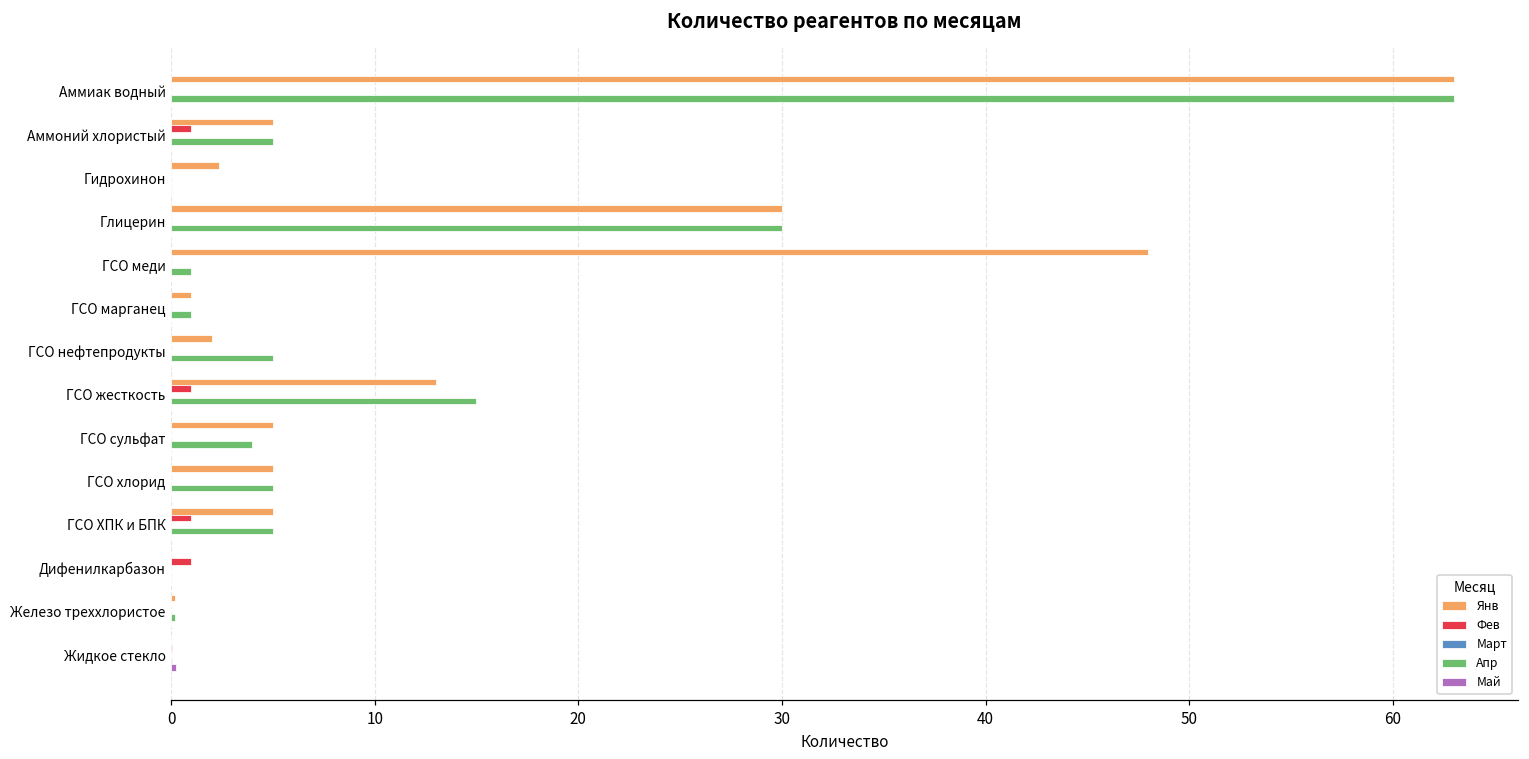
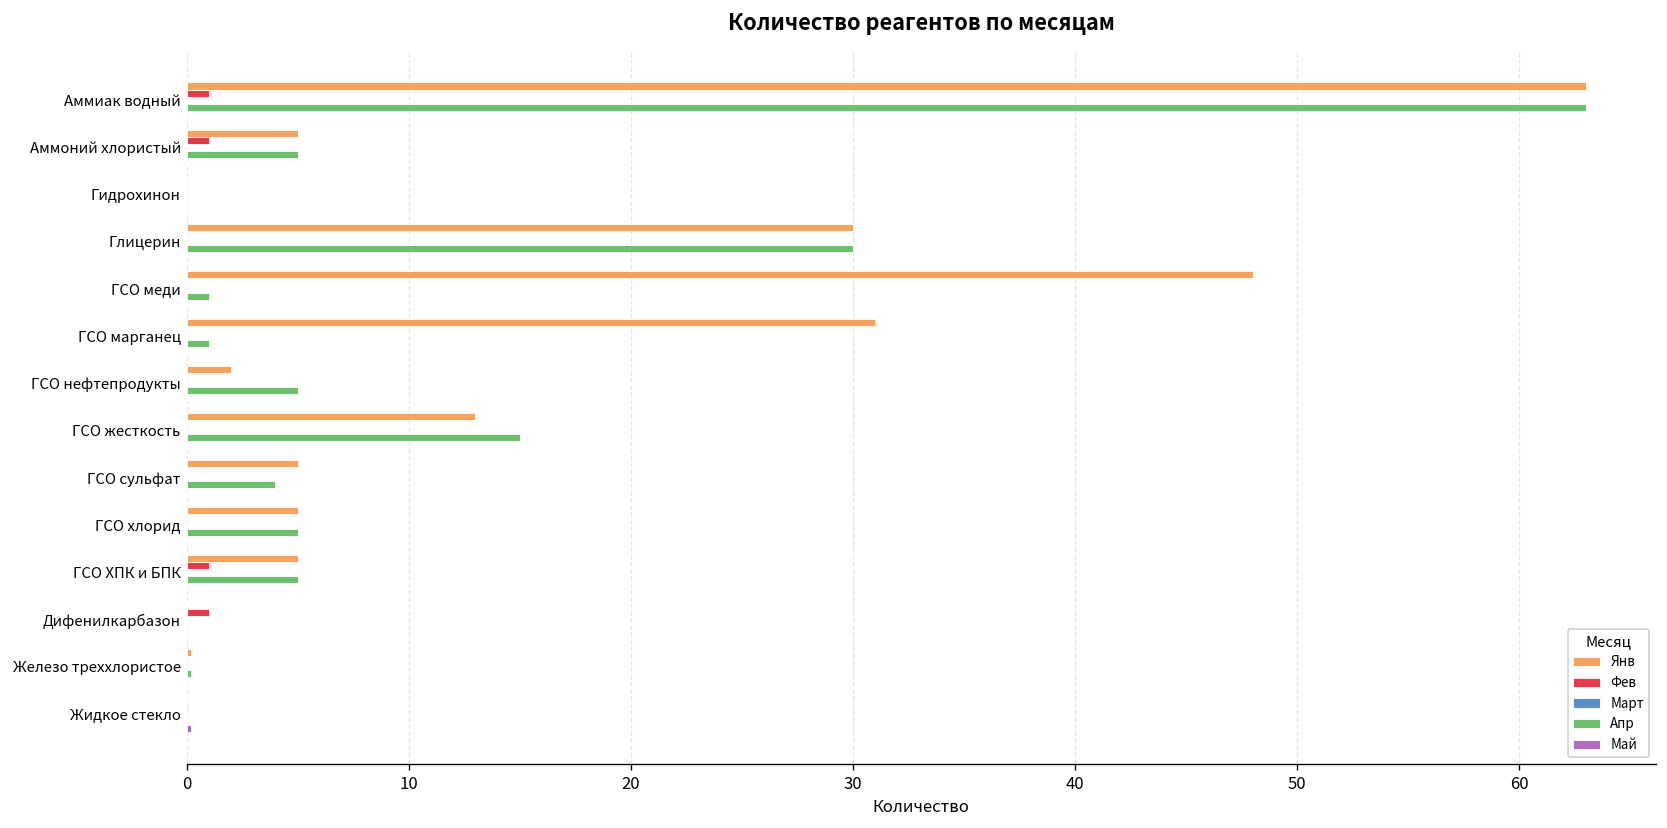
Фев, Аммиак водный: 0 -> 1
Янв, Гидрохинон: 2.3 -> 0.0
Янв, ГСО марганец: 1 -> 31
Фев, ГСО жесткость: 1 -> 0
